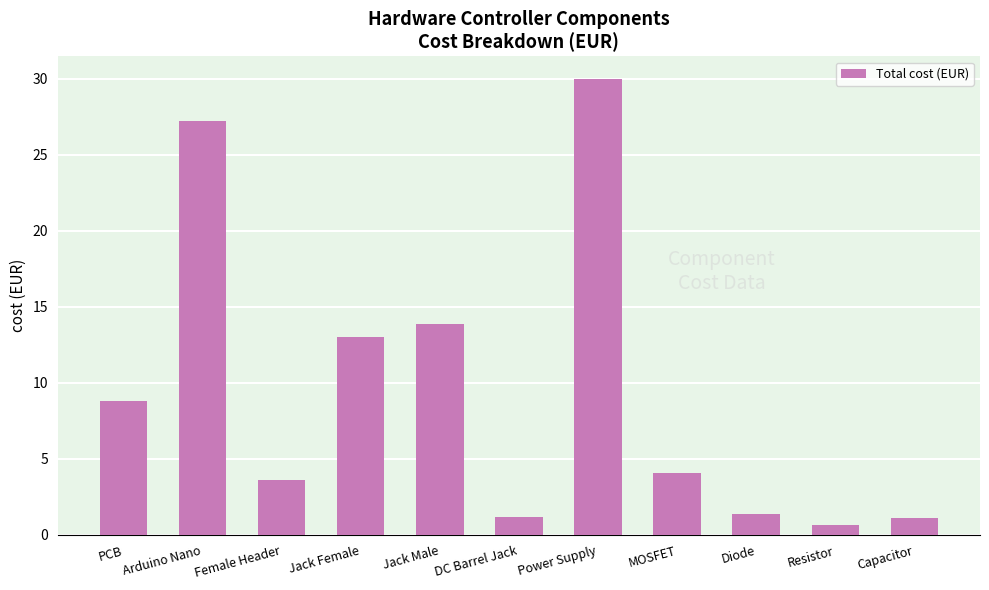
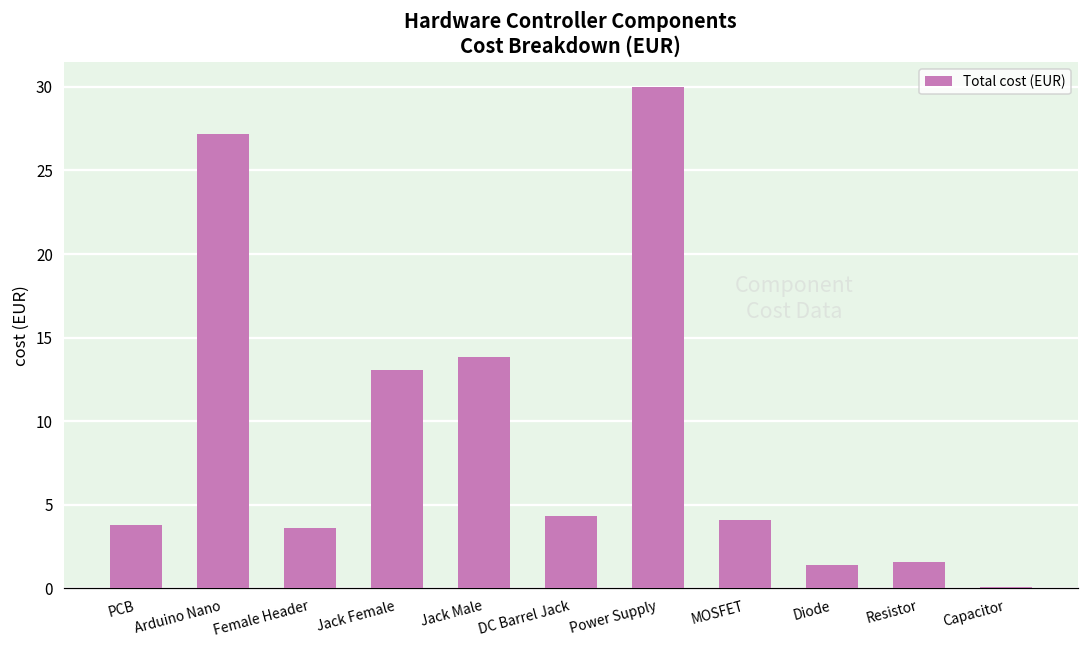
PCB: 8.8 -> 3.8
DC Barrel Jack: 1.2 -> 4.3
Resistor: 0.7 -> 1.6
Capacitor: 1.1 -> 0.1
